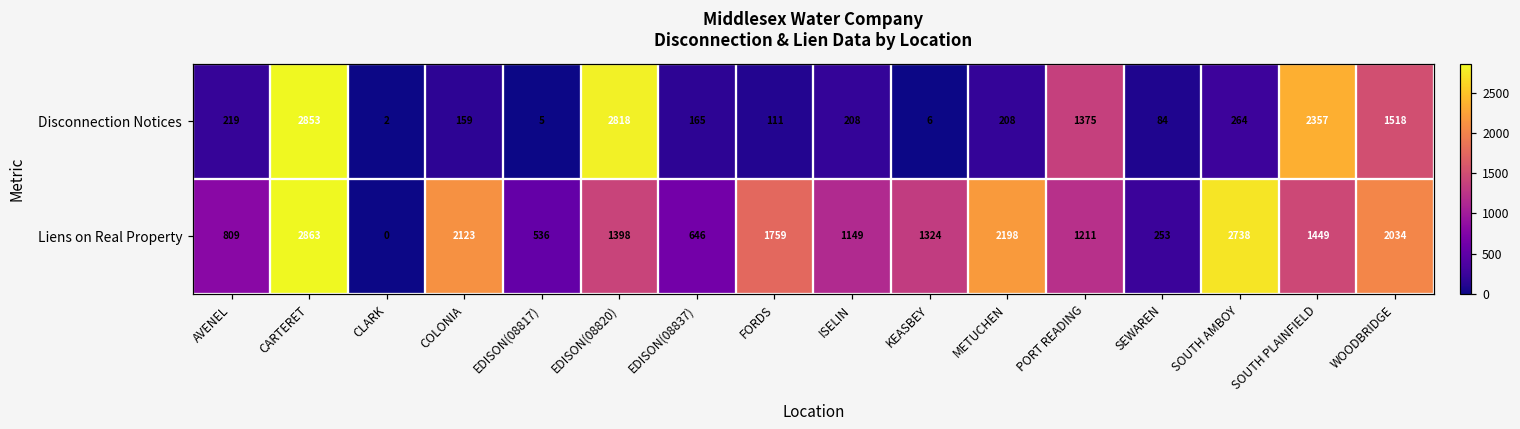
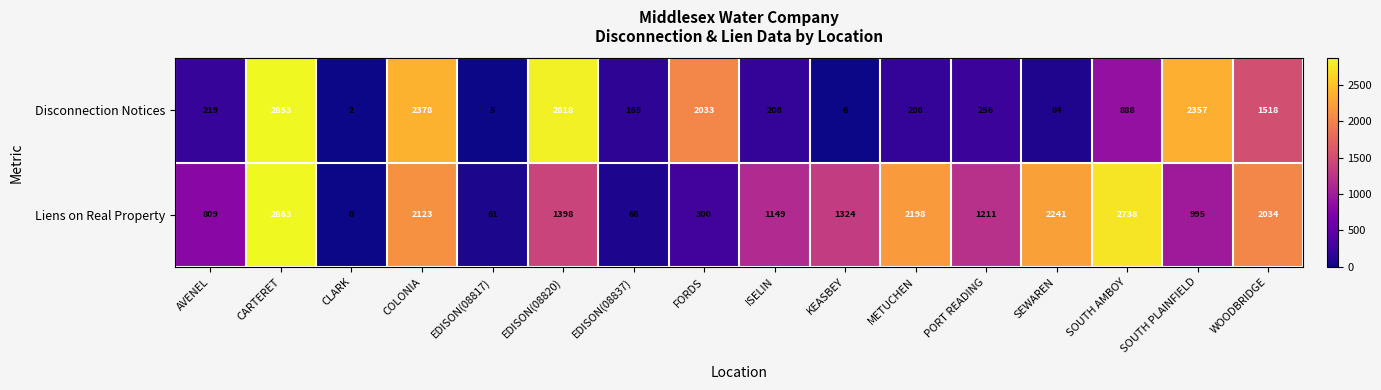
Disconnection Notices, COLONIA: 159 -> 2378
Disconnection Notices, FORDS: 111 -> 2033
Disconnection Notices, PORT READING: 1375 -> 256
Disconnection Notices, SOUTH AMBOY: 264 -> 888
Liens on Real Property, EDISON(08817): 536 -> 61
Liens on Real Property, EDISON(08837): 646 -> 68
Liens on Real Property, FORDS: 1759 -> 300
Liens on Real Property, SEWAREN: 253 -> 2241
Liens on Real Property, SOUTH PLAINFIELD: 1449 -> 995
